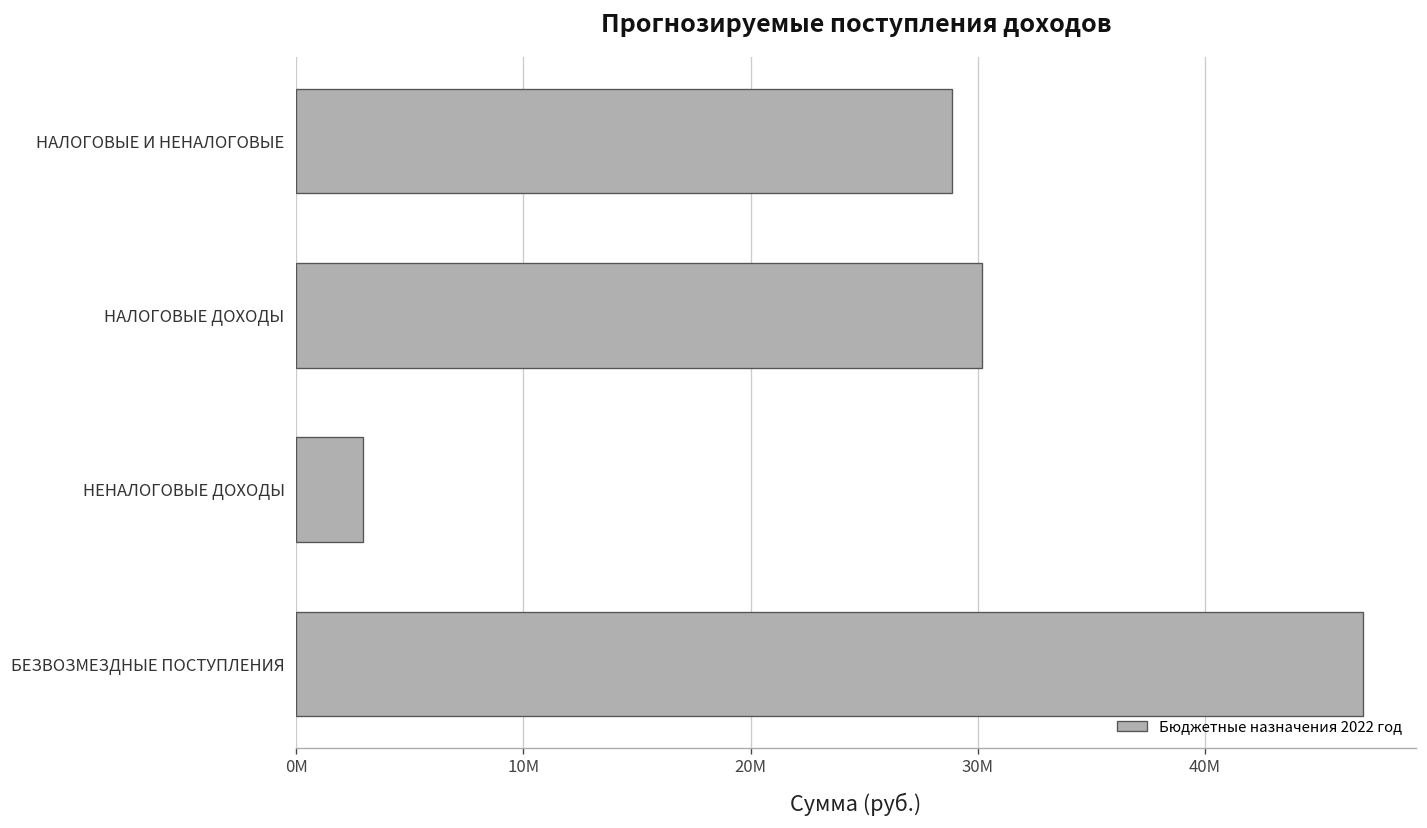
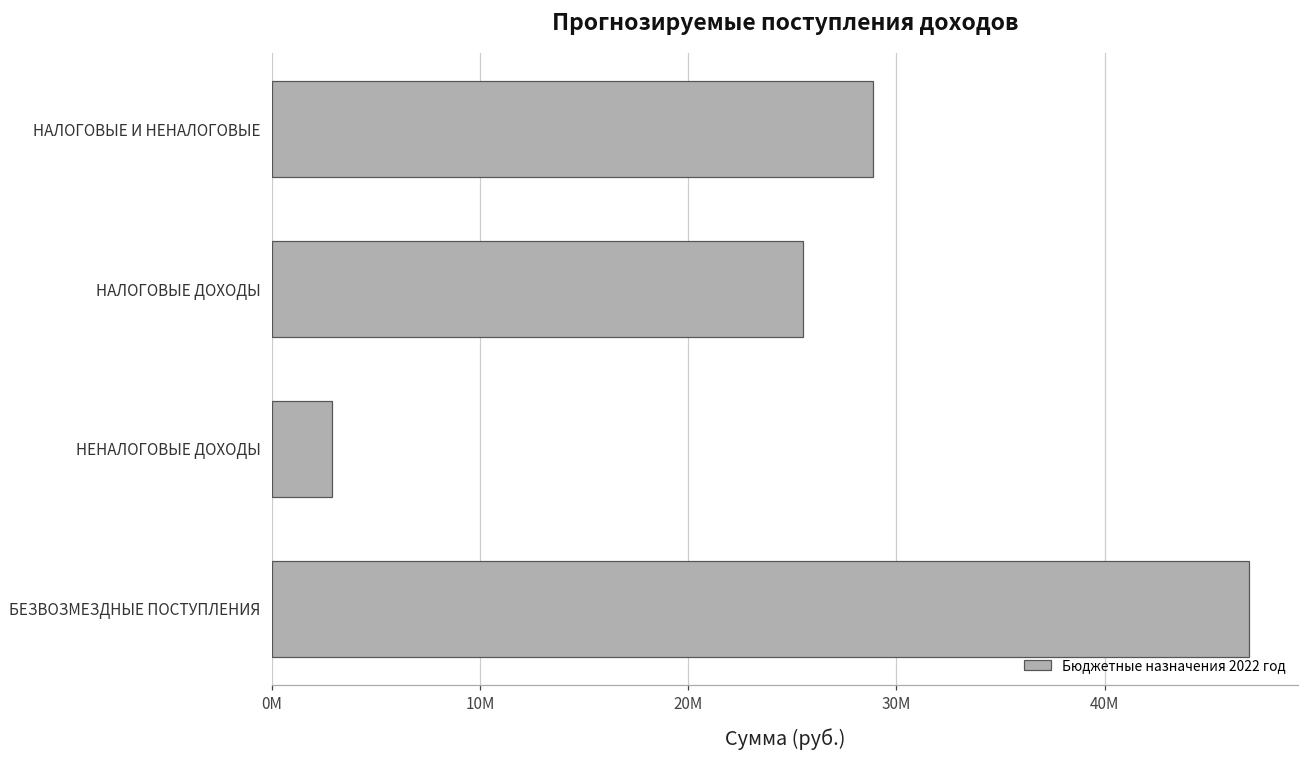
НАЛОГОВЫЕ ДОХОДЫ: 30200000 -> 25500000
